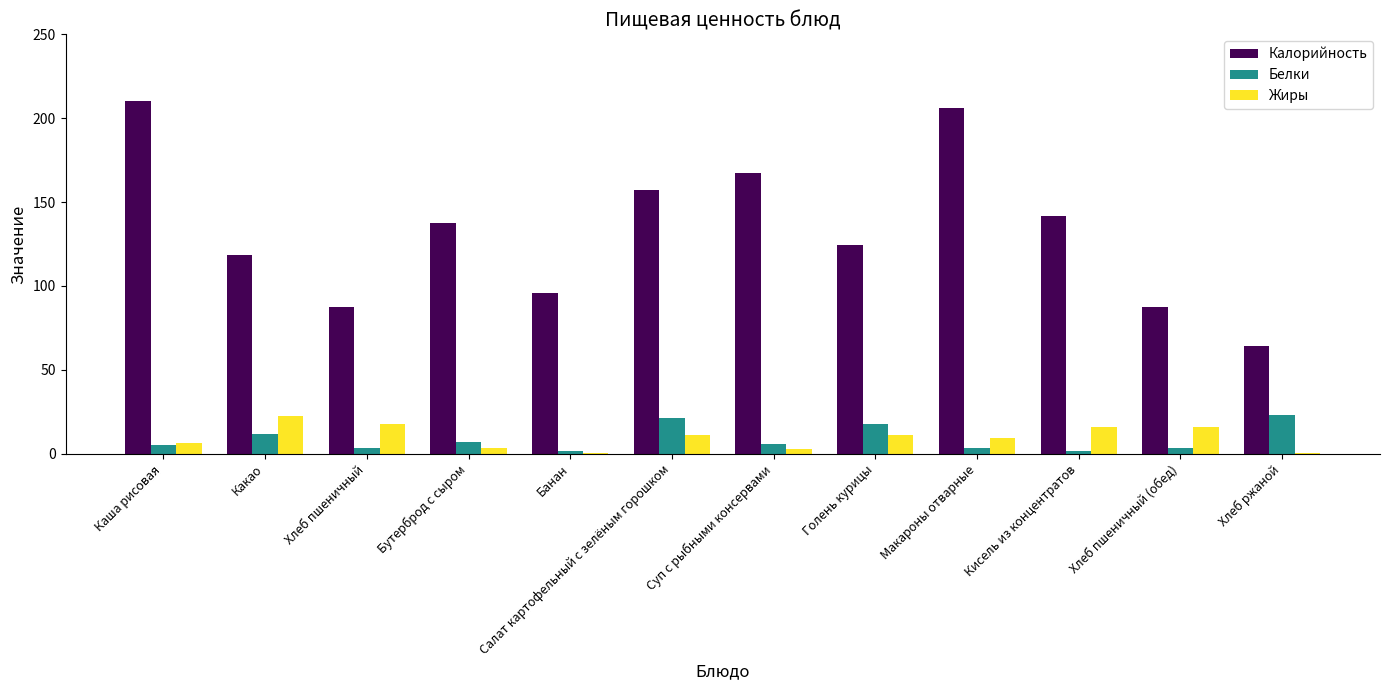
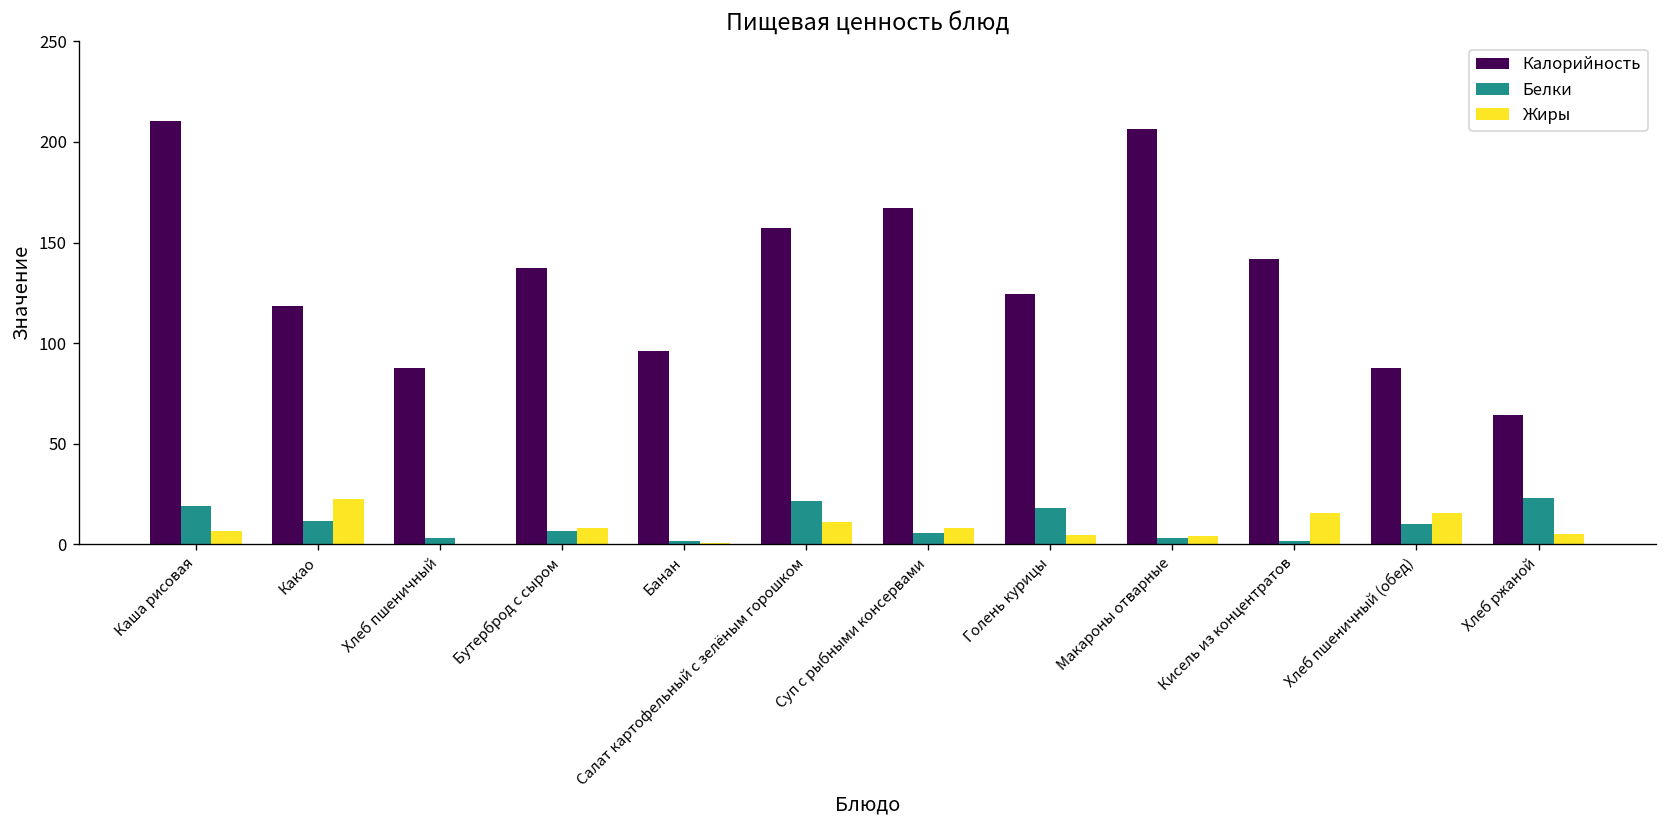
Белки, Каша рисовая: 5 -> 19
Жиры, Хлеб пшеничный: 18 -> 0
Жиры, Бутерброд с сыром: 3 -> 8
Жиры, Суп с рыбными консервами: 3 -> 8
Жиры, Голень курицы: 11 -> 5
Жиры, Макароны отварные: 9 -> 4
Белки, Хлеб пшеничный (обед): 3 -> 10
Жиры, Хлеб ржаной: 0 -> 5
